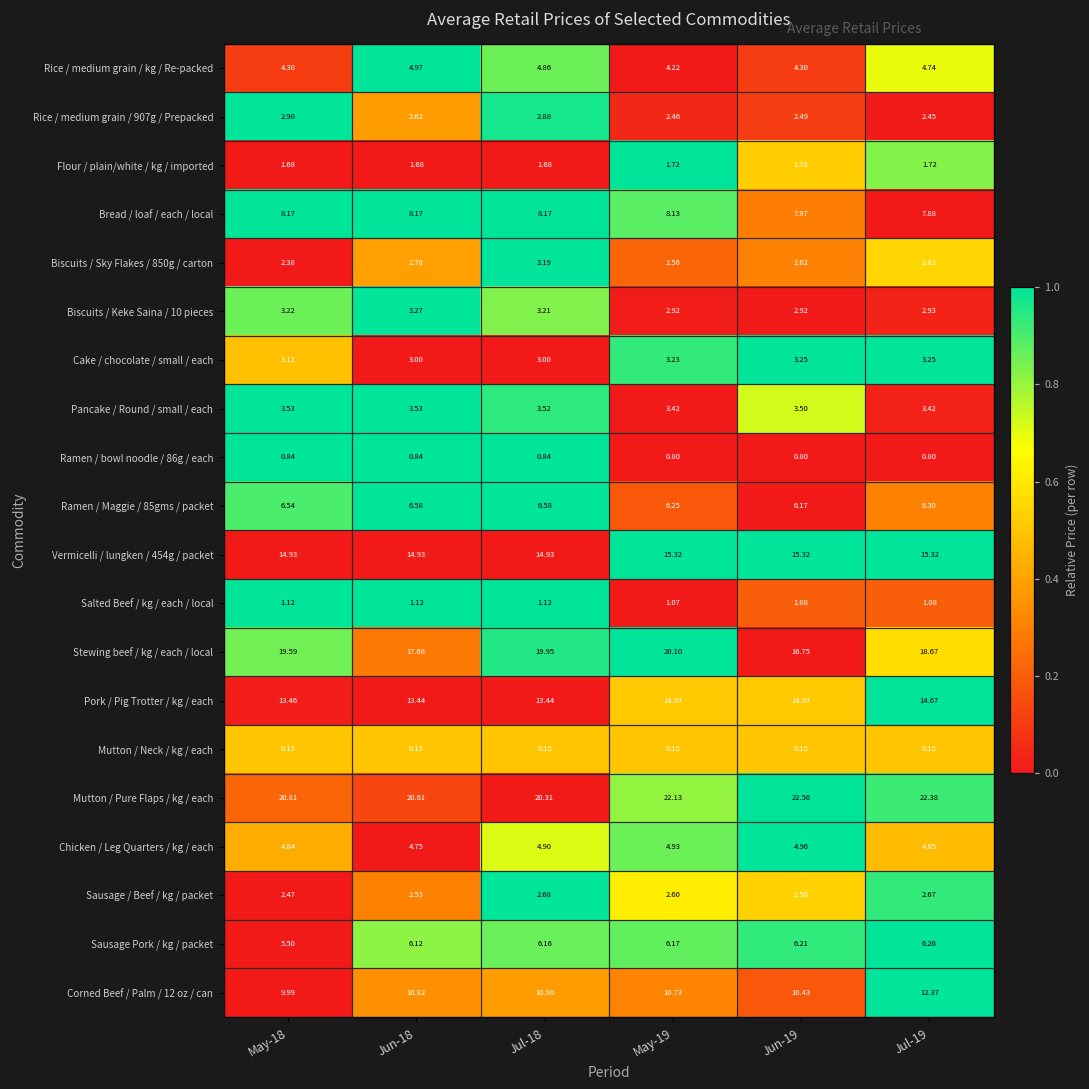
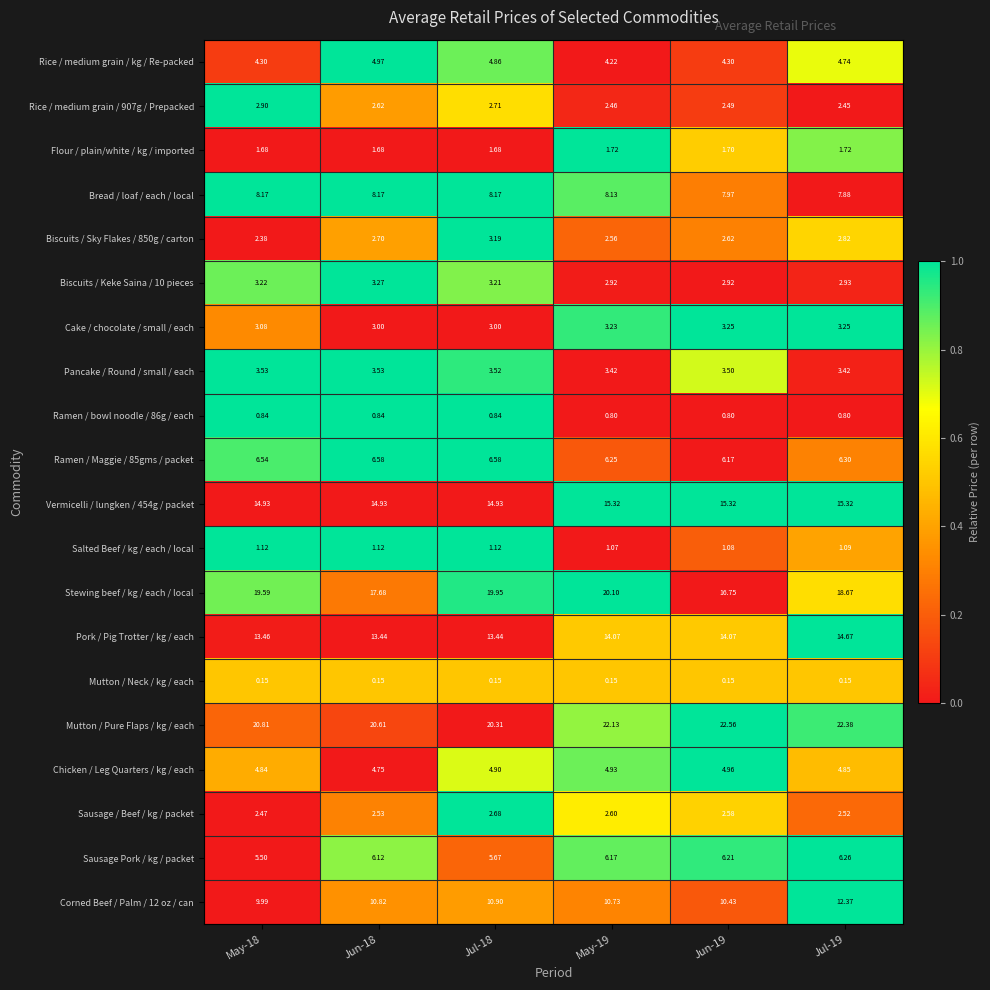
Rice / medium grain / 907g / Prepacked, Jul-18: 2.88 -> 2.71
Cake / chocolate / small / each, May-18: 3.12 -> 3.08
Salted Beef / kg / each / local, Jul-19: 1.08 -> 1.09
Sausage / Beef / kg / packet, Jul-19: 2.67 -> 2.52
Sausage Pork / kg / packet, Jul-18: 6.16 -> 5.67
